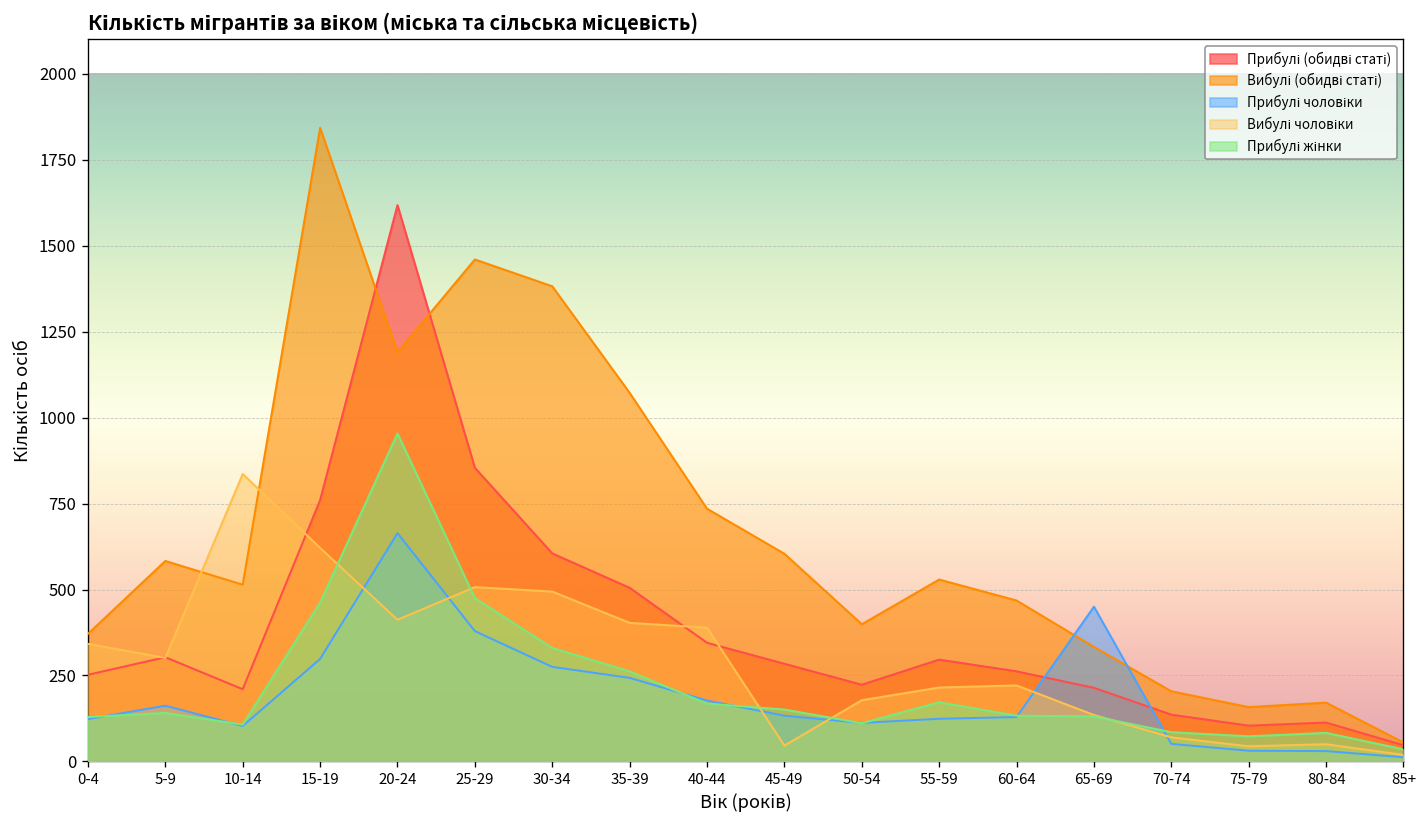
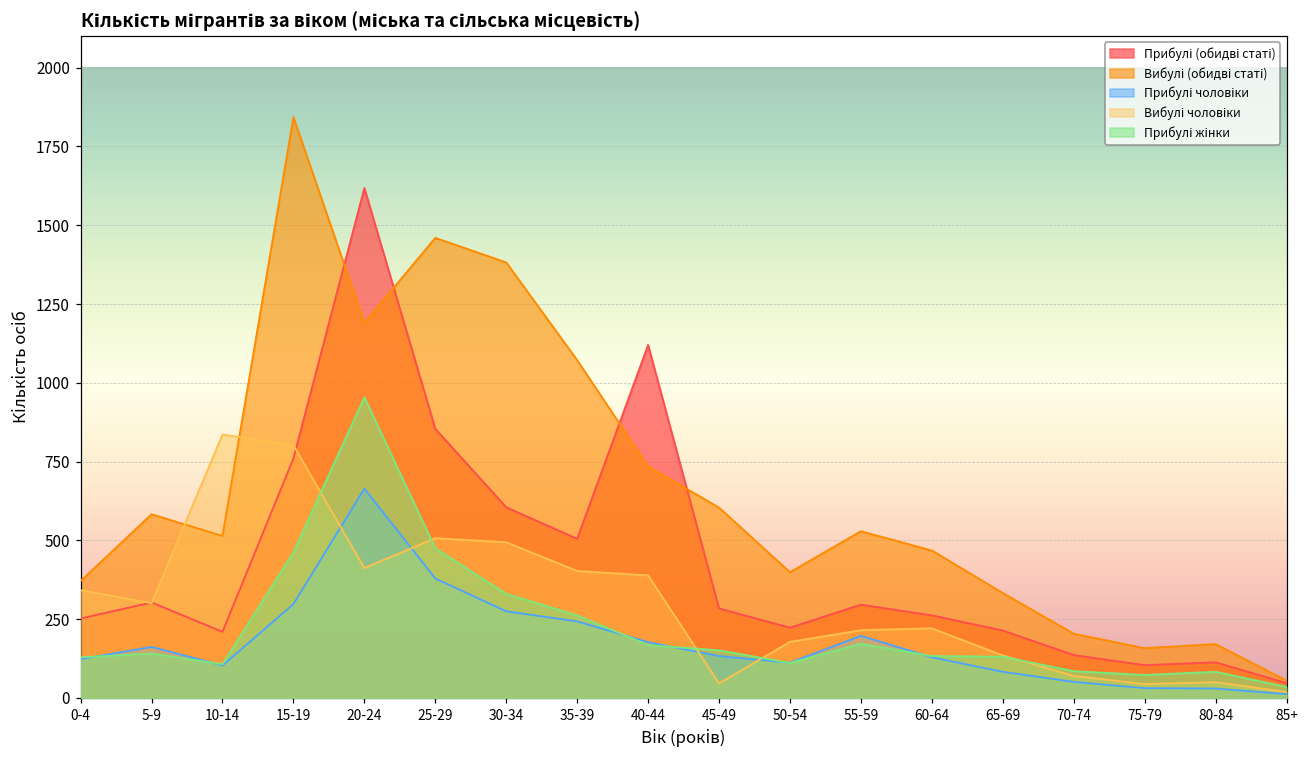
Вибулі чоловіки, 15-19: 620 -> 800
Прибулі (обидві статі), 40-44: 350 -> 1120
Прибулі чоловіки, 55-59: 120 -> 200
Прибулі чоловіки, 65-69: 450 -> 80
